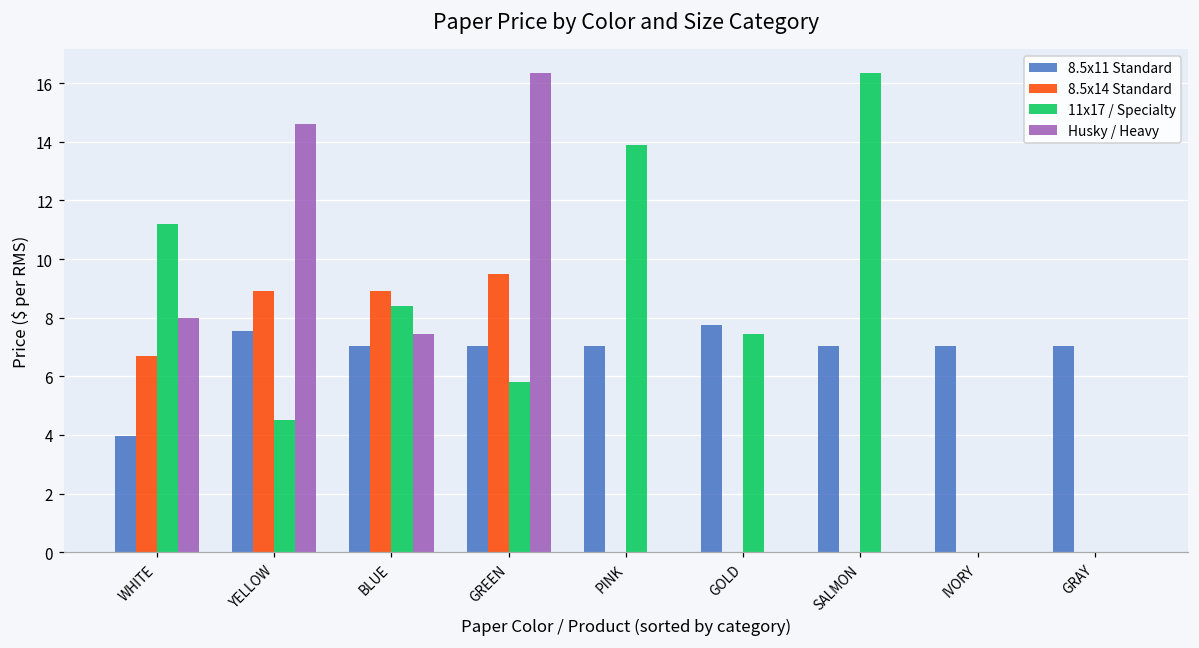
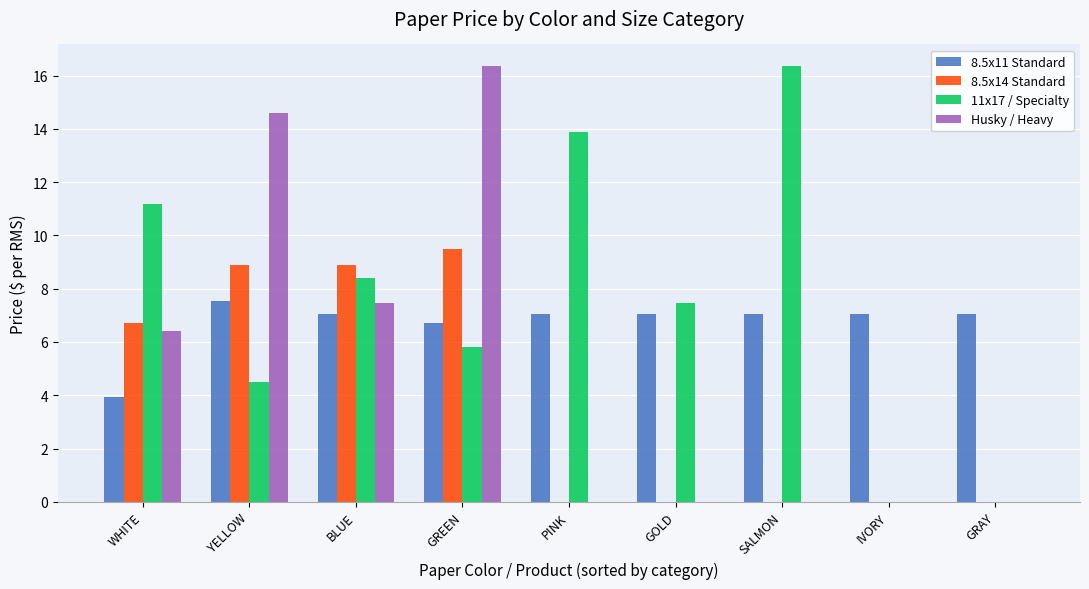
Husky / Heavy, WHITE: 8.0 -> 6.4
8.5x11 Standard, GREEN: 7.1 -> 6.7
8.5x11 Standard, GOLD: 7.8 -> 7.1
